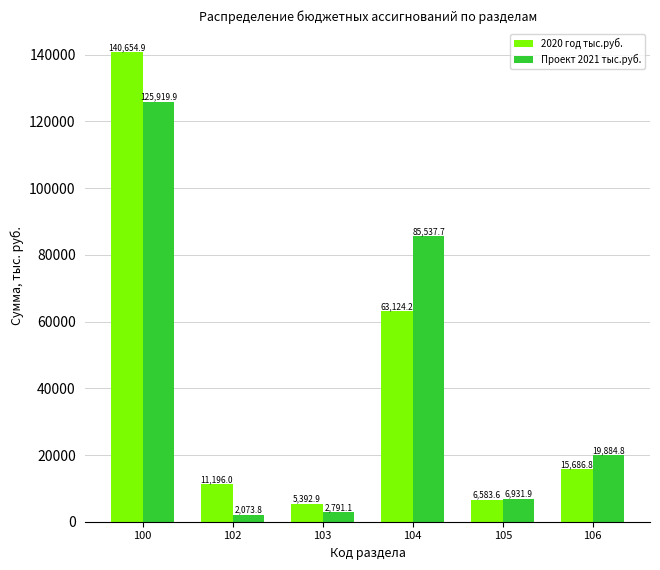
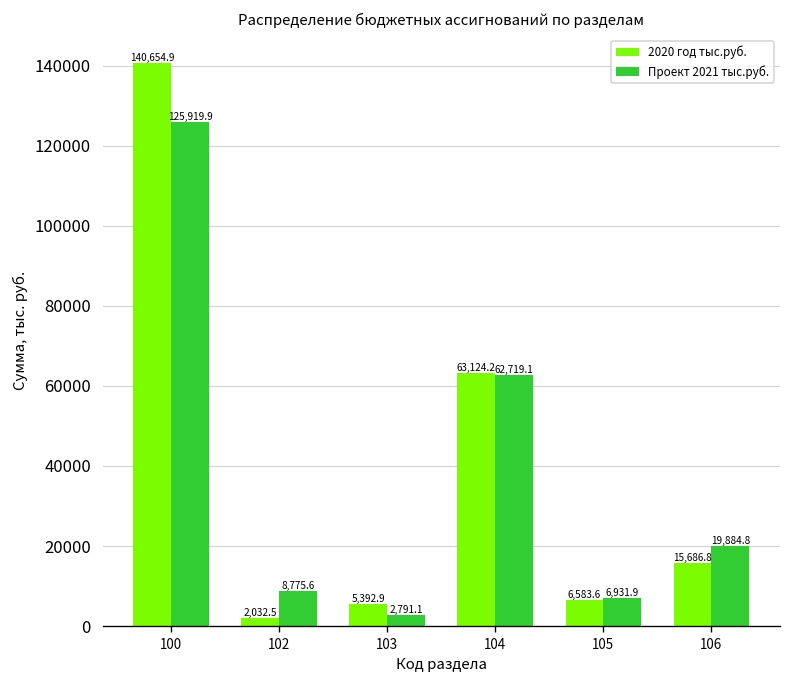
2020 год тыс.руб., 102: 11,196.0 -> 2,032.5
Проект 2021 тыс.руб., 102: 2,073.8 -> 8,775.6
Проект 2021 тыс.руб., 104: 85,537.7 -> 62,719.1
